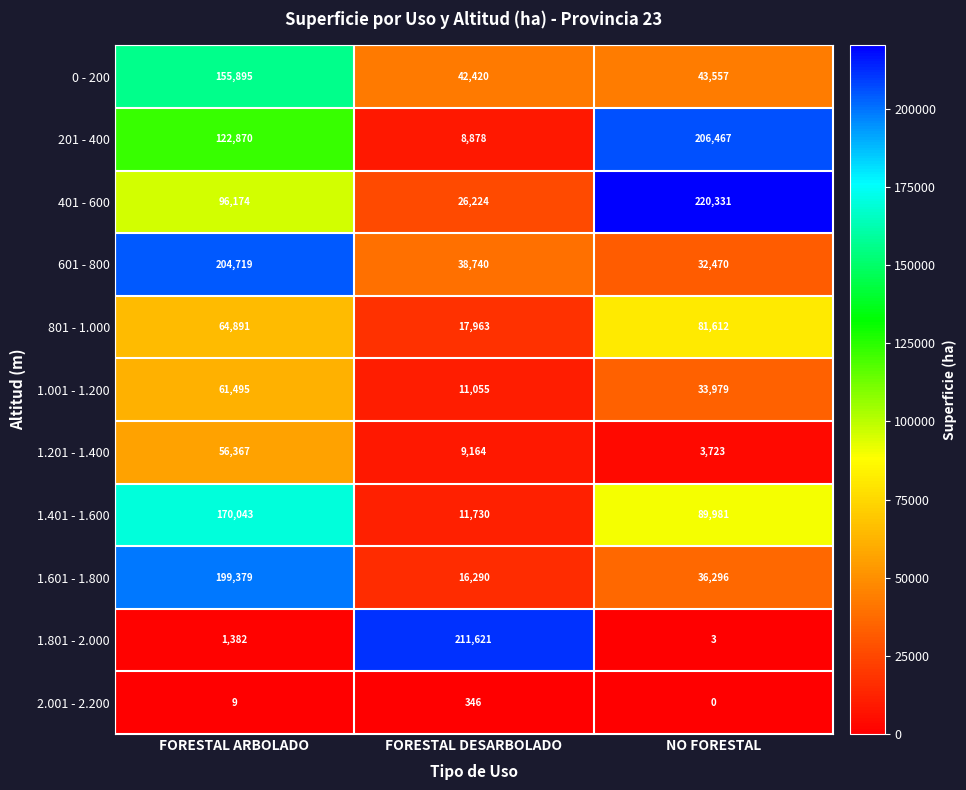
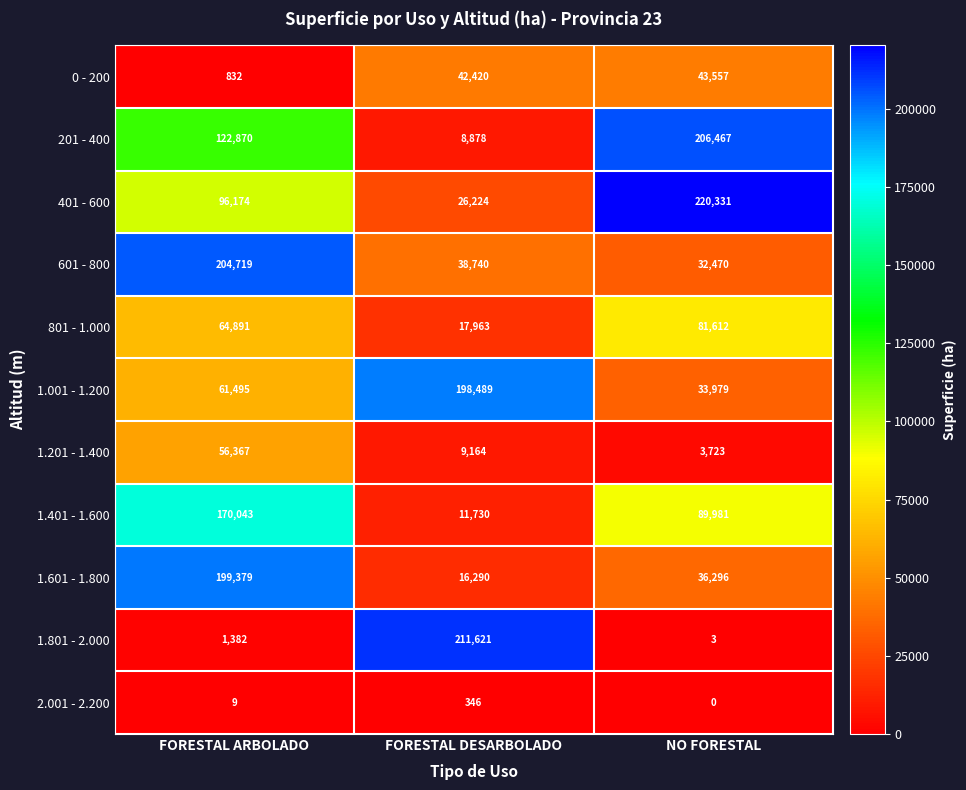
0 - 200, FORESTAL ARBOLADO: 155,895 -> 832
1.001 - 1.200, FORESTAL DESARBOLADO: 11,055 -> 198,489
